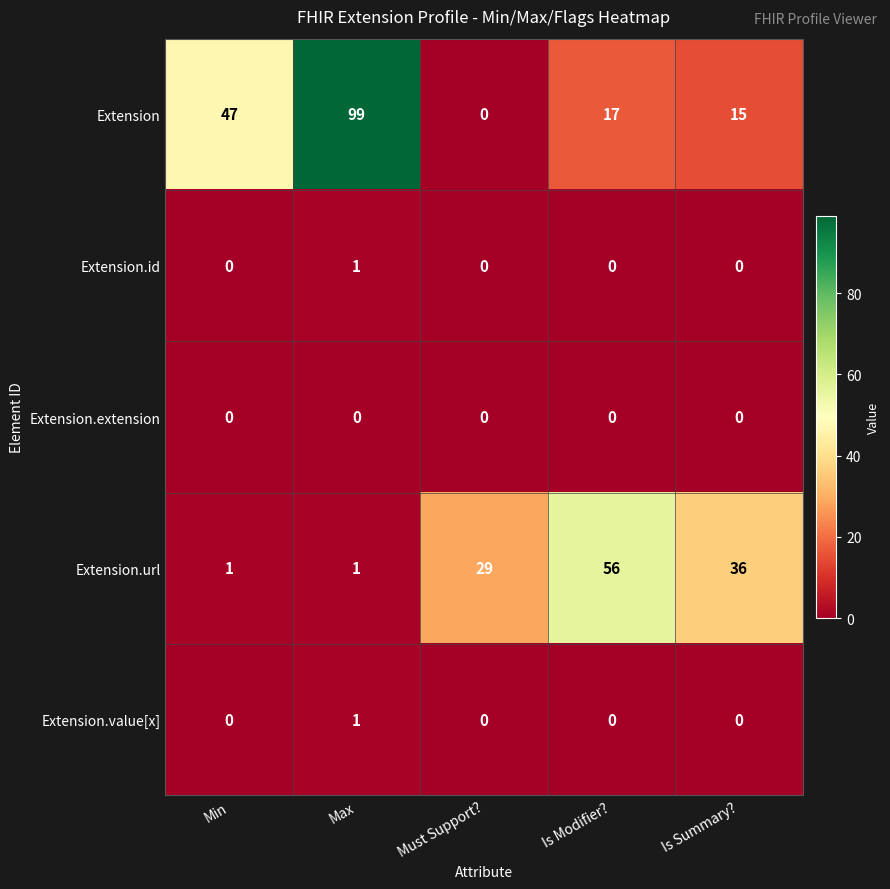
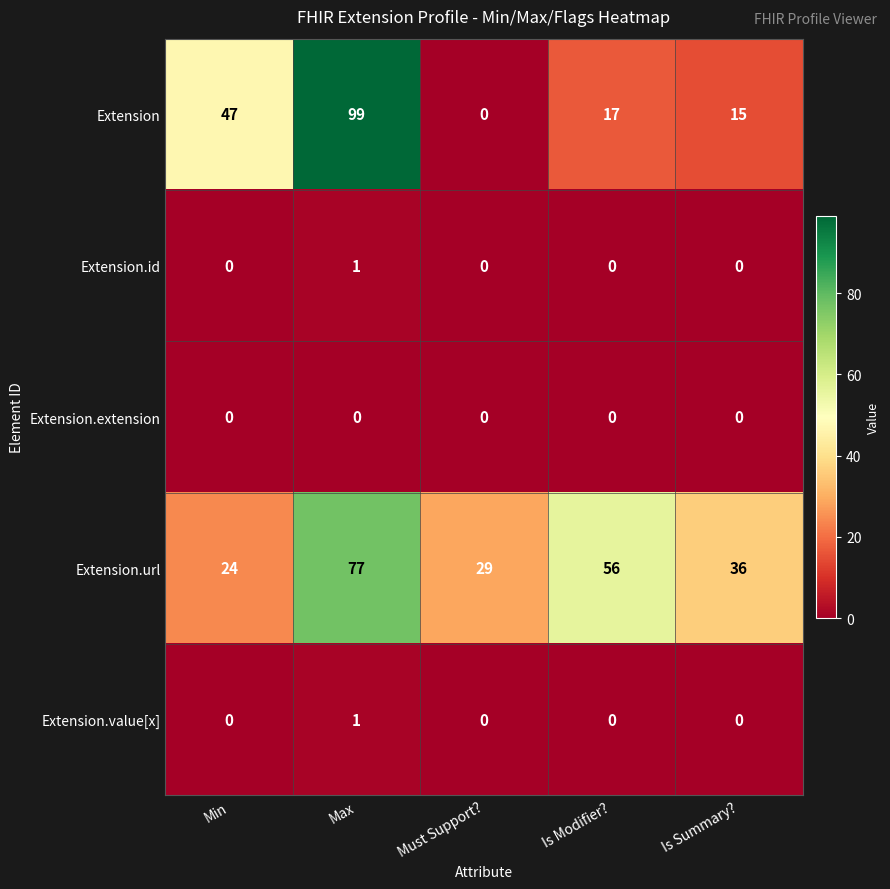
Extension.url, Min: 1 -> 24
Extension.url, Max: 1 -> 77
